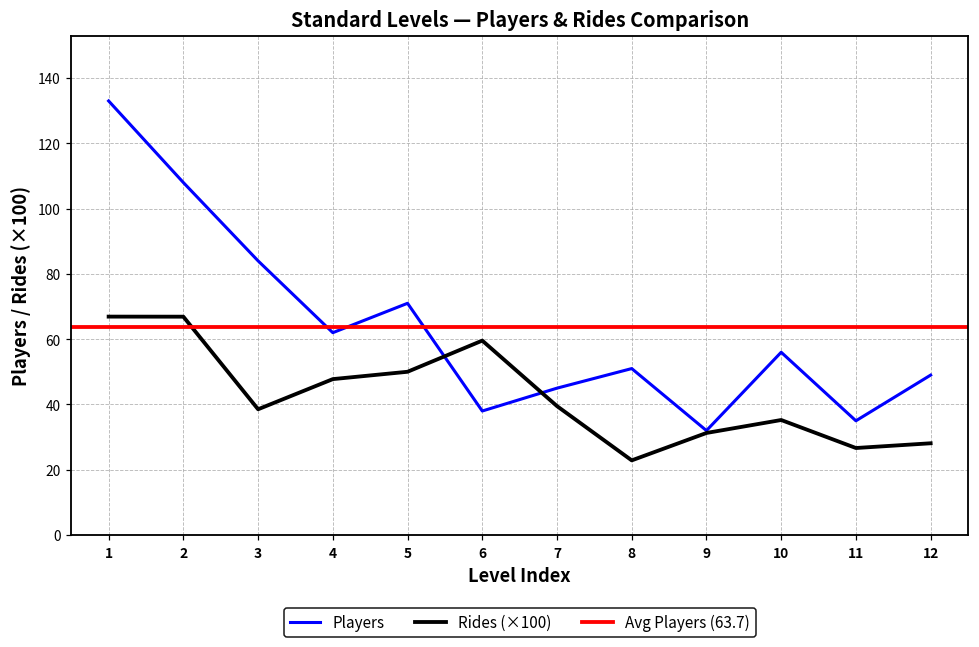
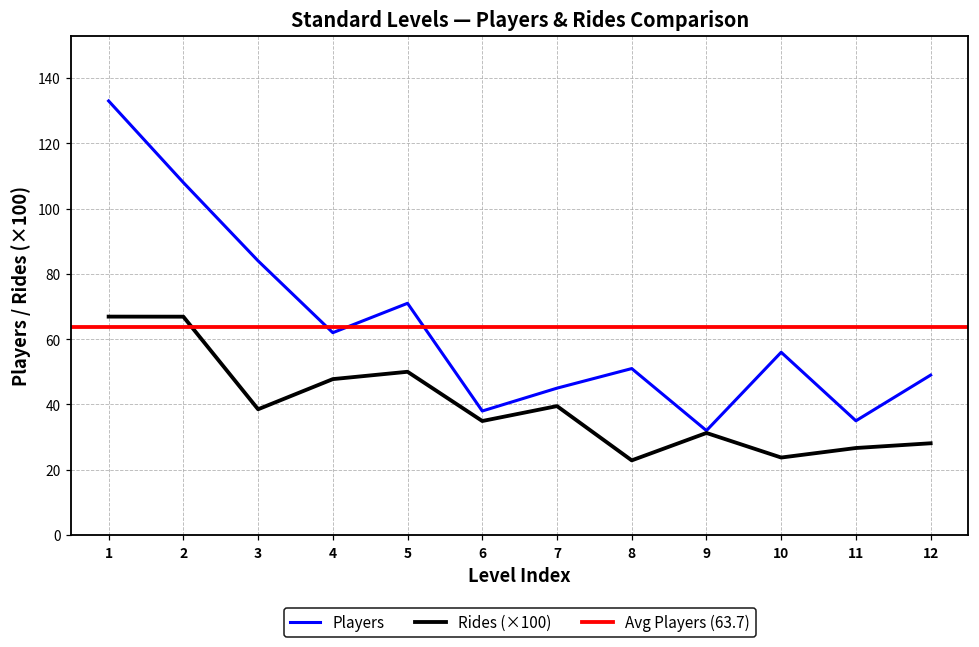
Rides (×100), 6: 60 -> 35
Rides (×100), 10: 35 -> 24
